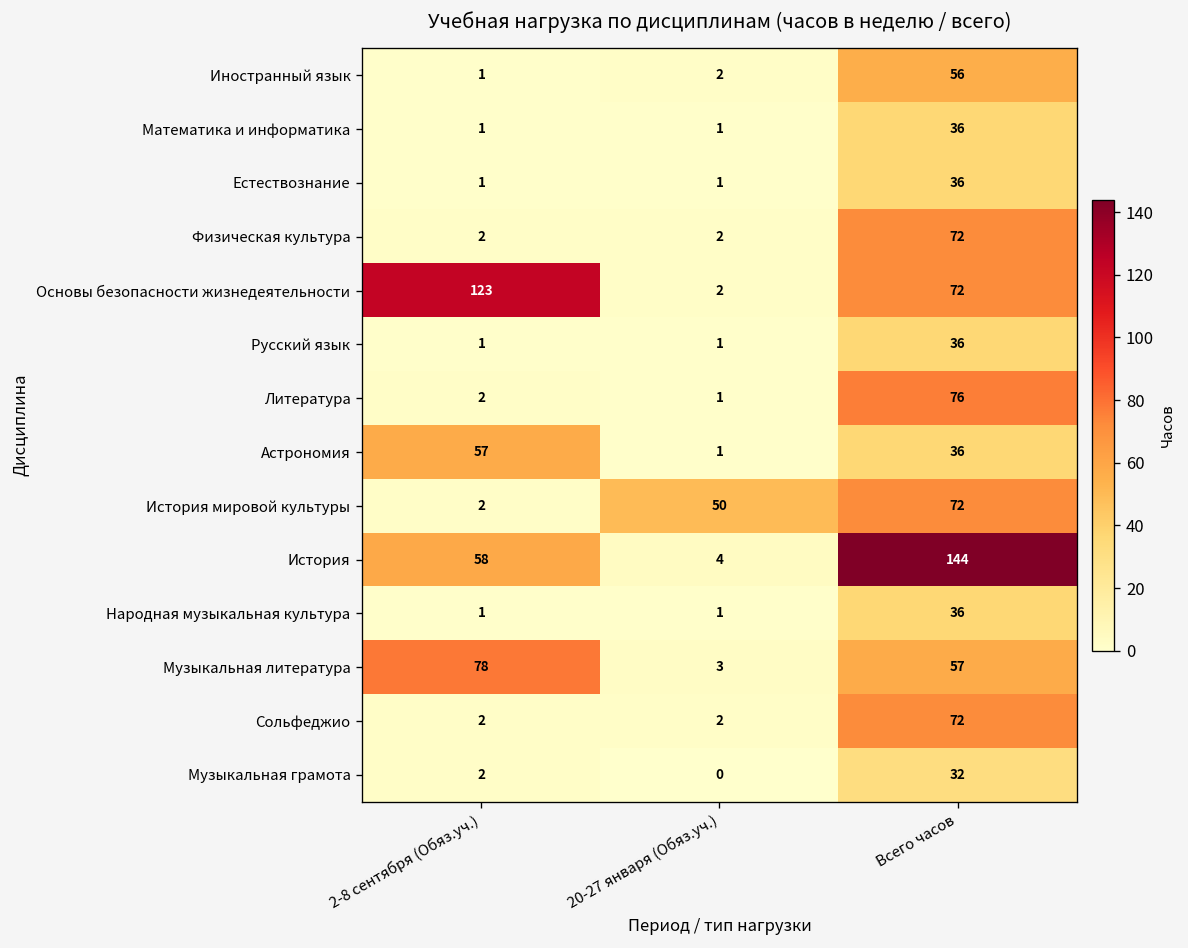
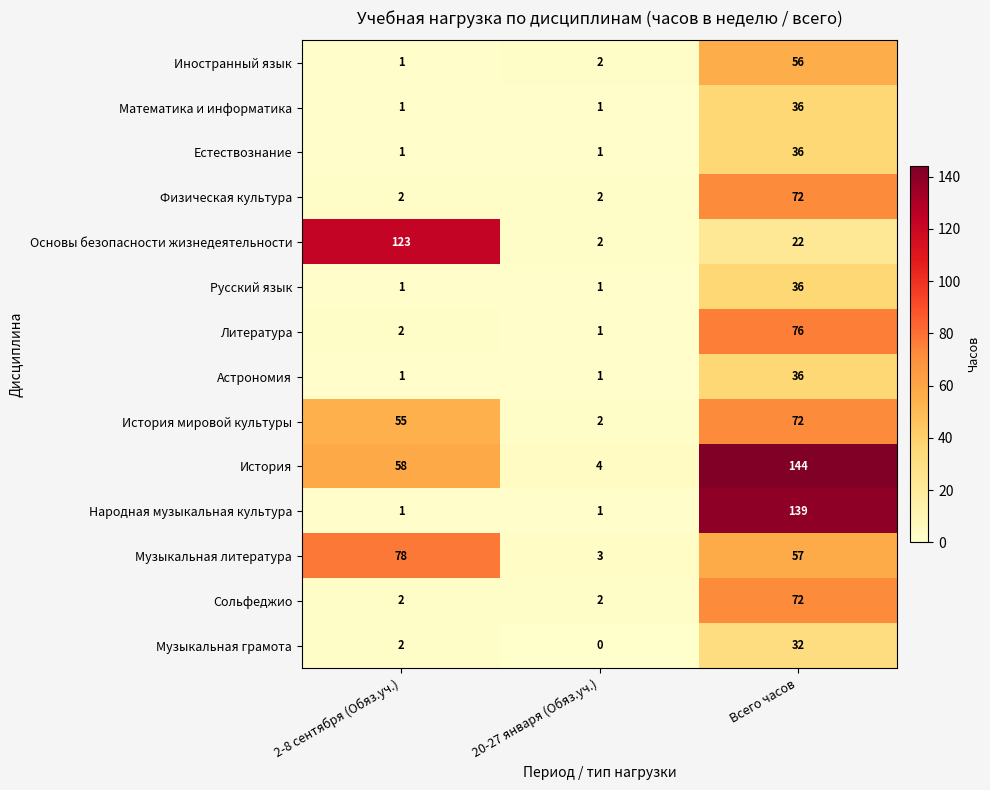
Основы безопасности жизнедеятельности, Всего часов: 72 -> 22
Астрономия, 2-8 сентября (Обяз.уч.): 57 -> 1
История мировой культуры, 2-8 сентября (Обяз.уч.): 2 -> 55
История мировой культуры, 20-27 января (Обяз.уч.): 50 -> 2
Народная музыкальная культура, Всего часов: 36 -> 139
